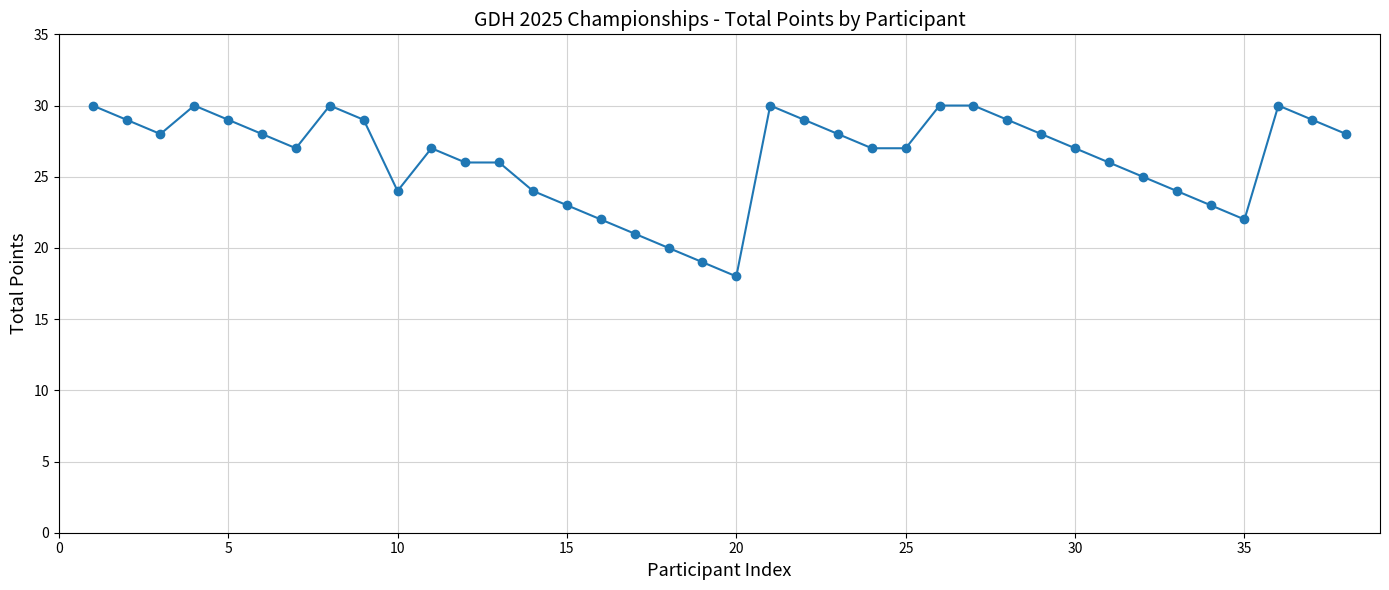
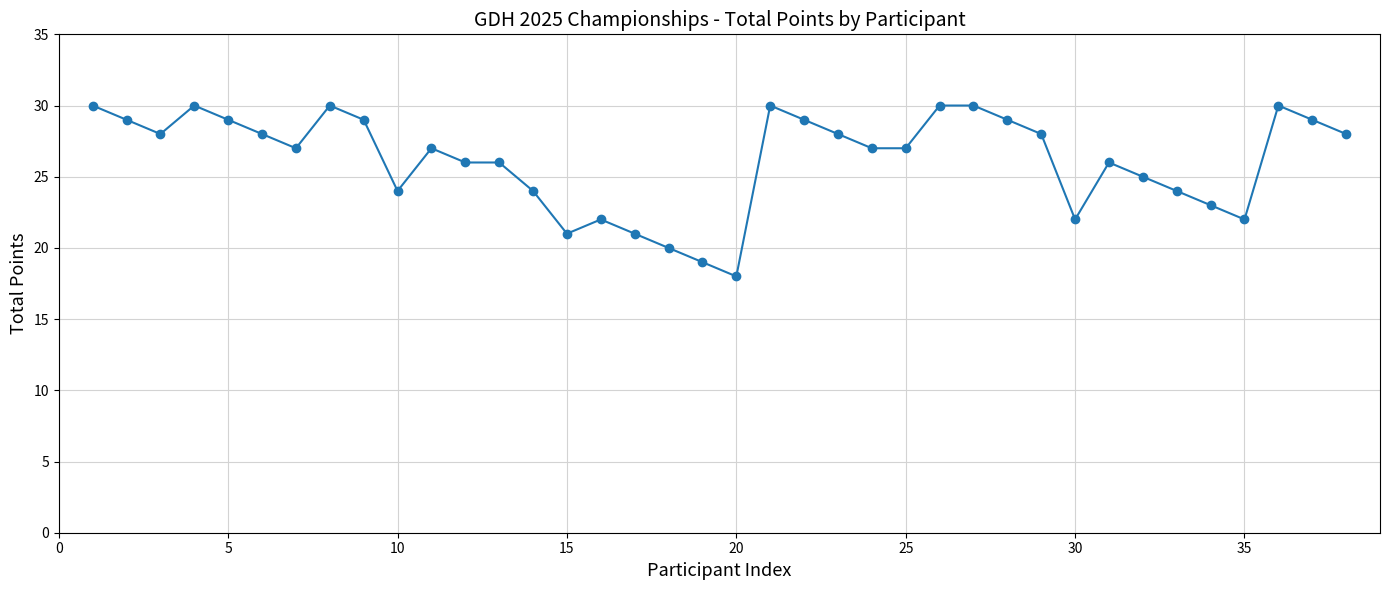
15: 23 -> 21
30: 27 -> 22
